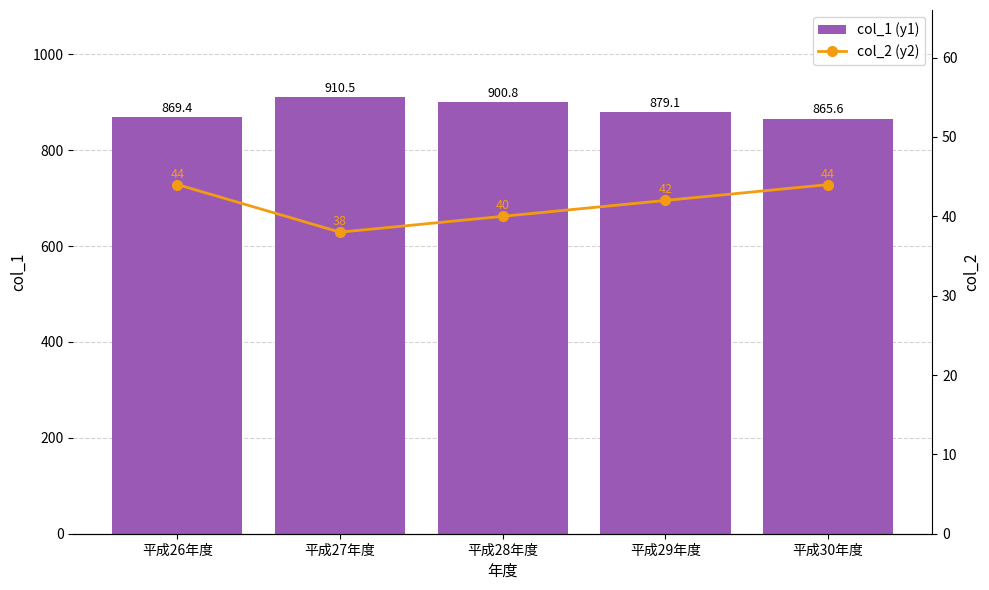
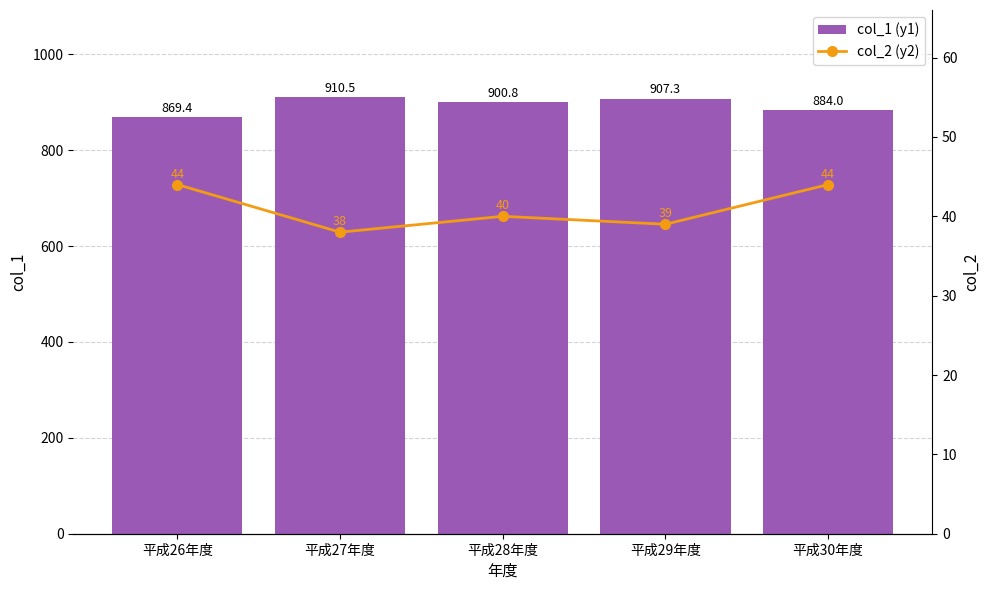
col_1 (y1), 平成29年度: 879.1 -> 907.3
col_1 (y1), 平成30年度: 865.6 -> 884.0
col_2 (y2), 平成29年度: 42 -> 39
